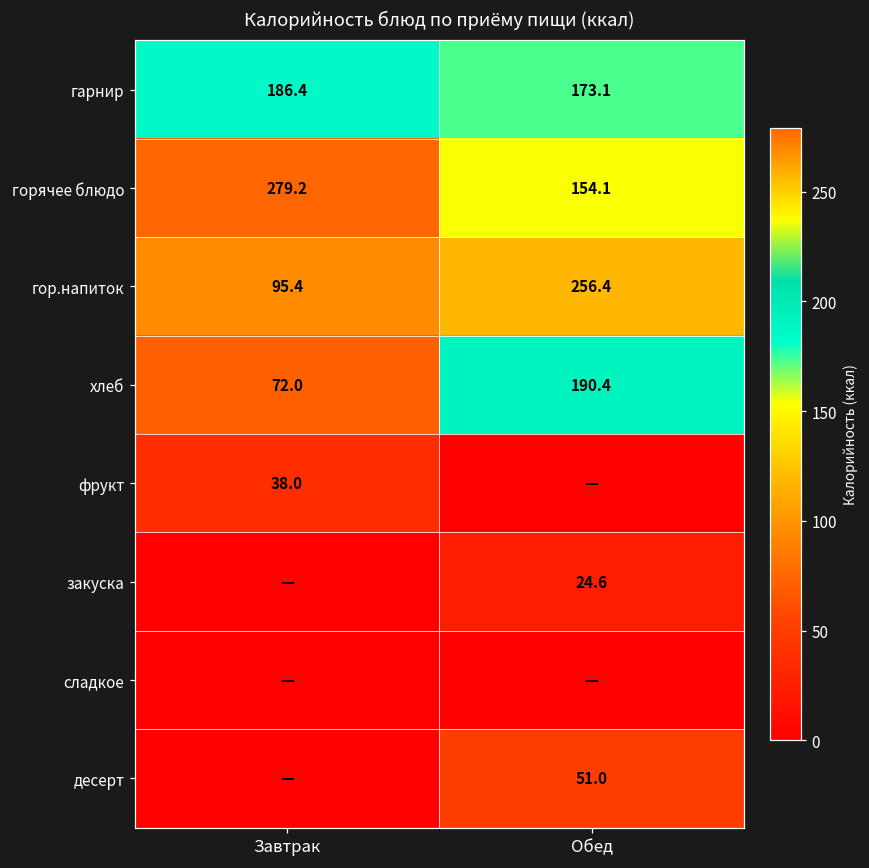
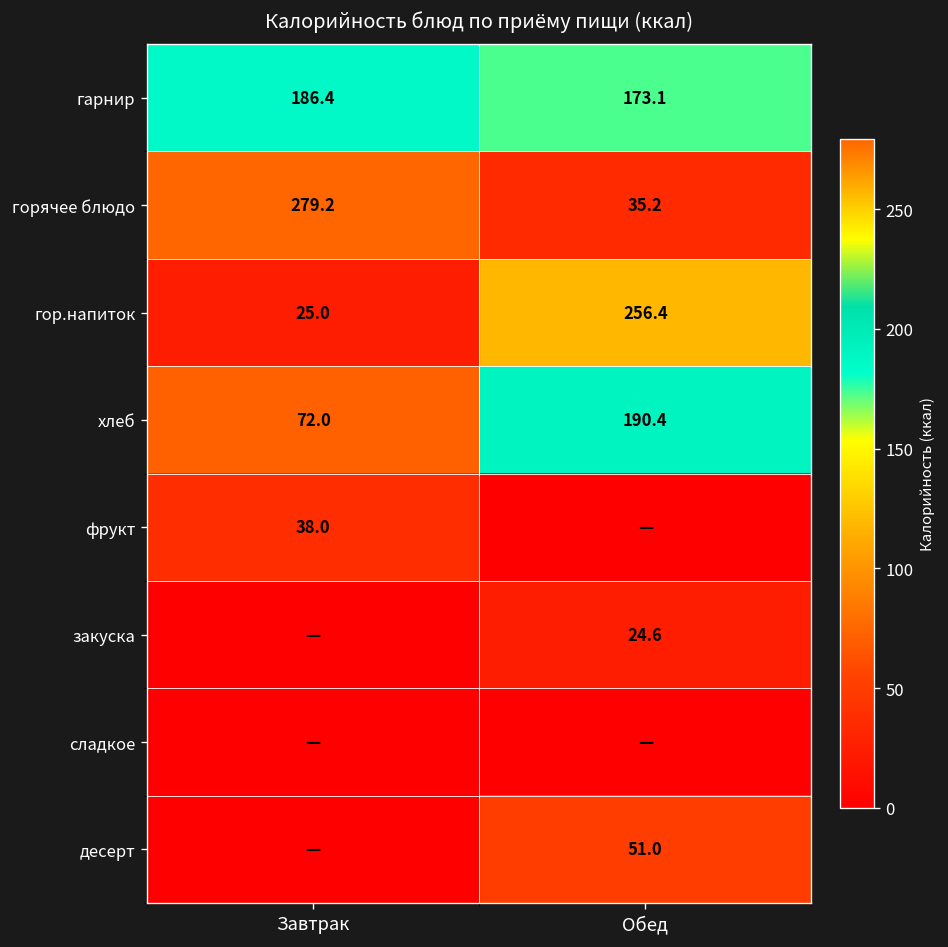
горячее блюдо, Обед: 154.1 -> 35.2
гор.напиток, Завтрак: 95.4 -> 25.0
